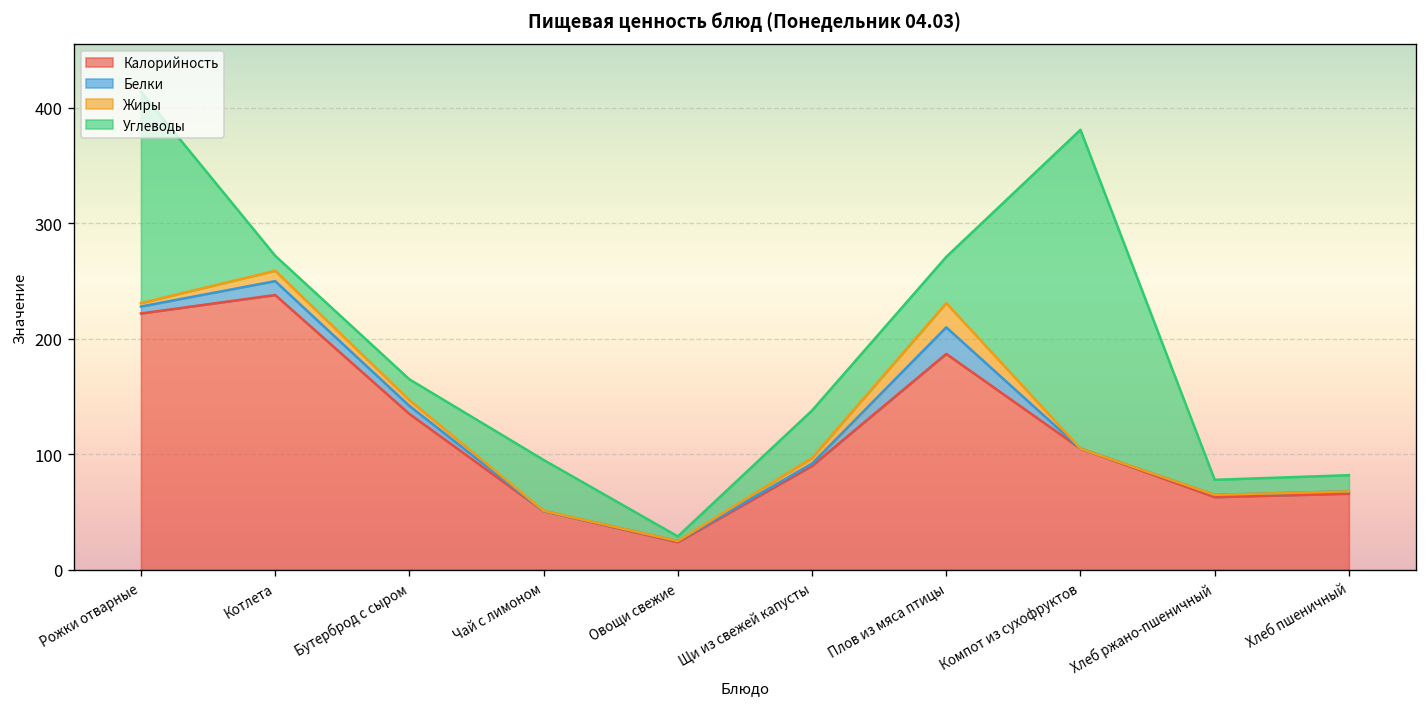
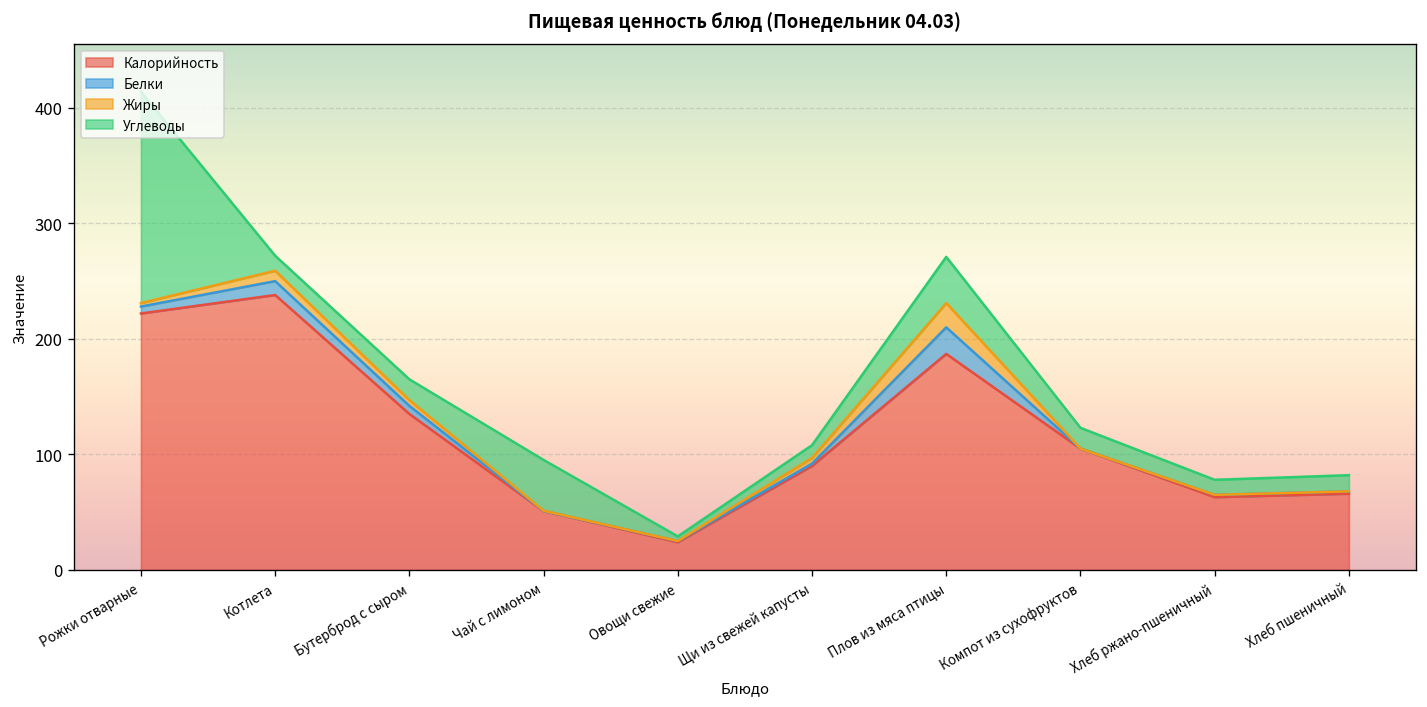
Углеводы, Щи из свежей капусты: 40 -> 10
Углеводы, Компот из сухофруктов: 280 -> 20
